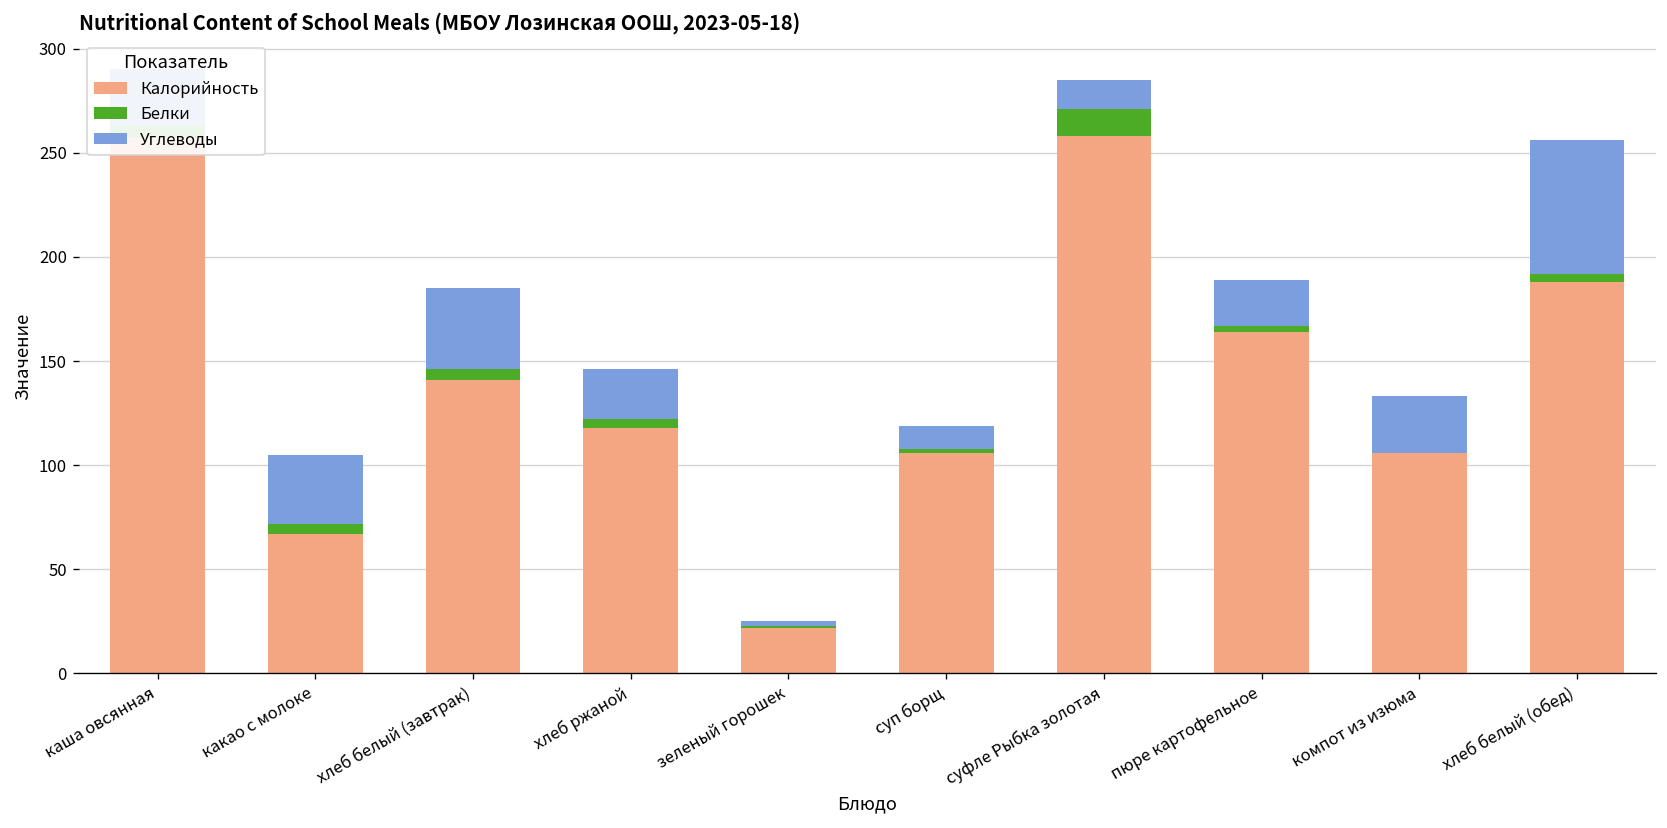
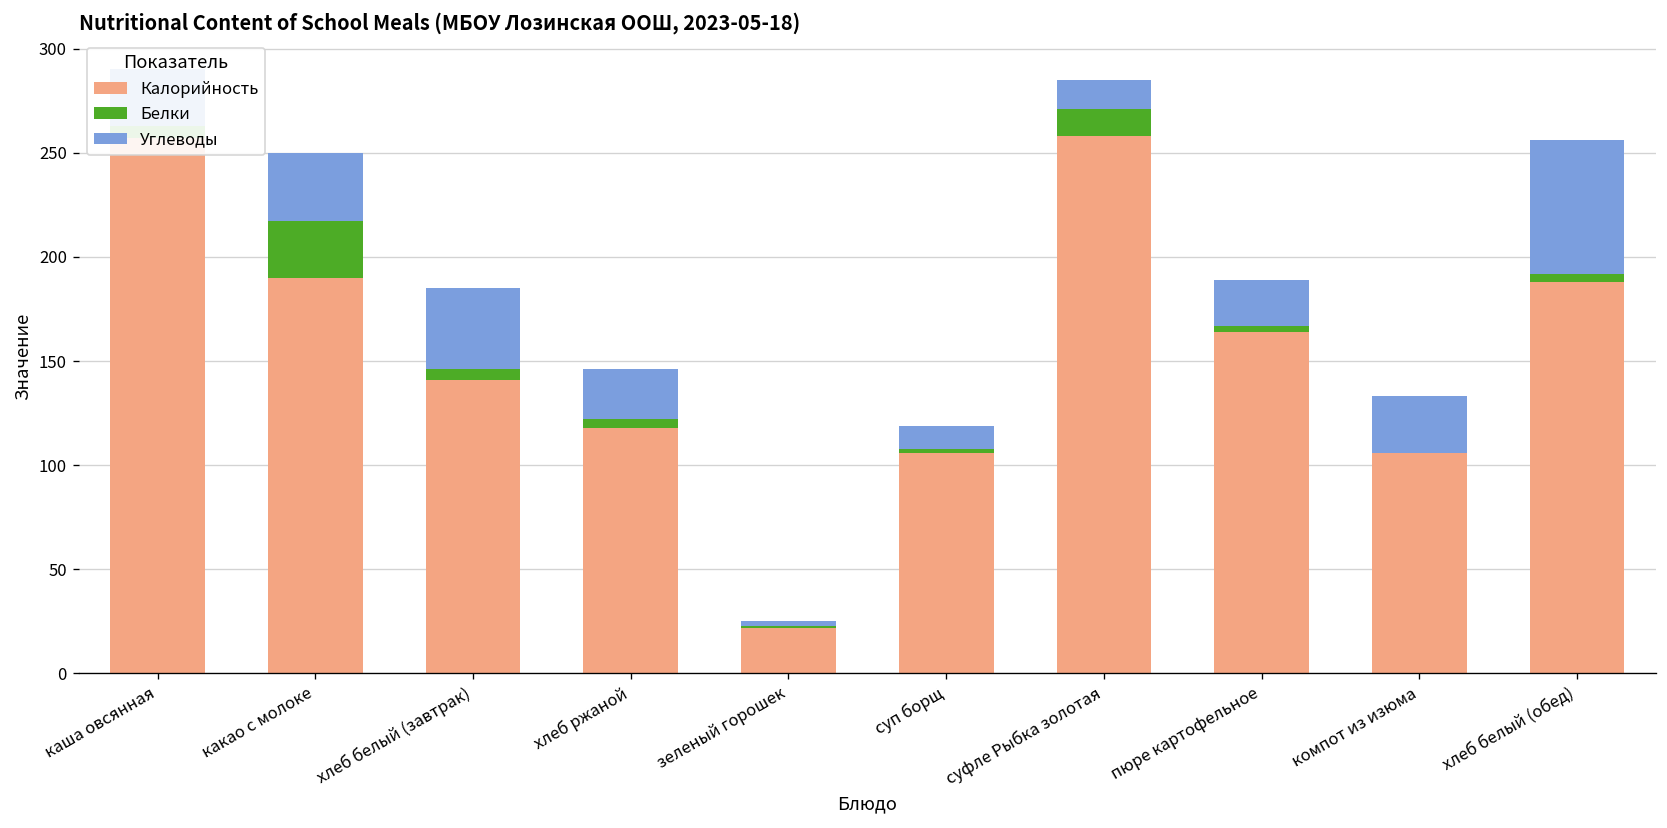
Калорийность, какао с молоке: 67 -> 190
Белки, какао с молоке: 5 -> 27
